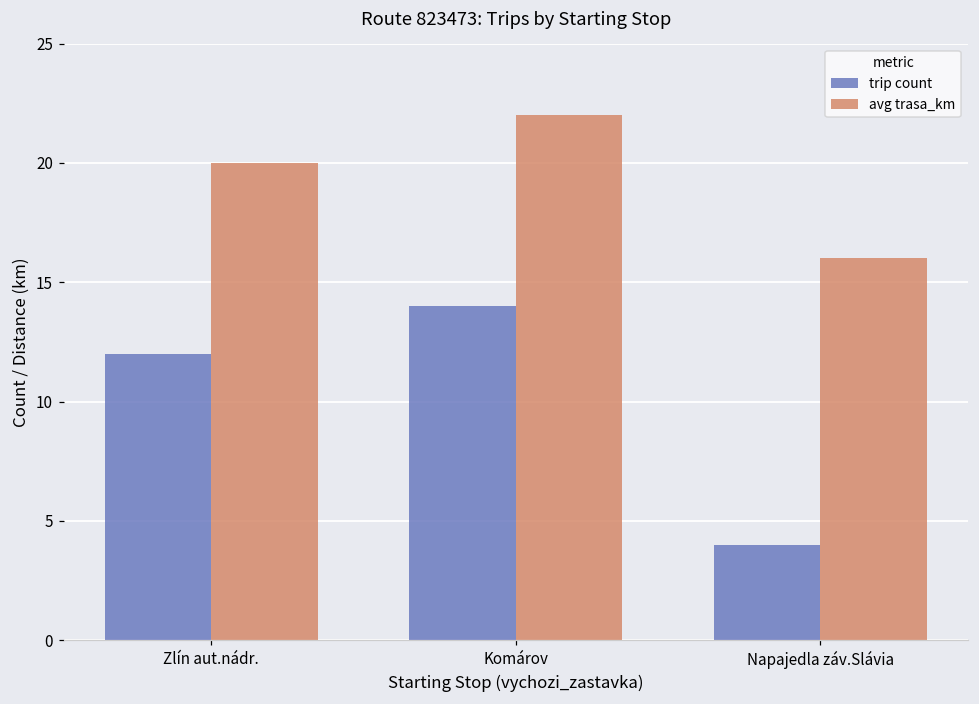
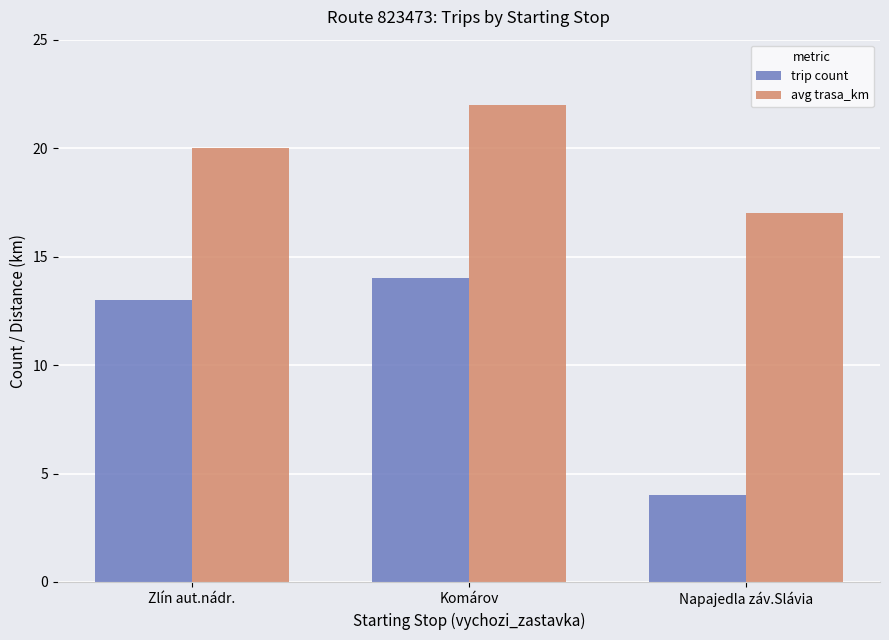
trip count, Zlín aut.nádr.: 12 -> 13
avg trasa_km, Napajedla záv.Slávia: 16 -> 17
